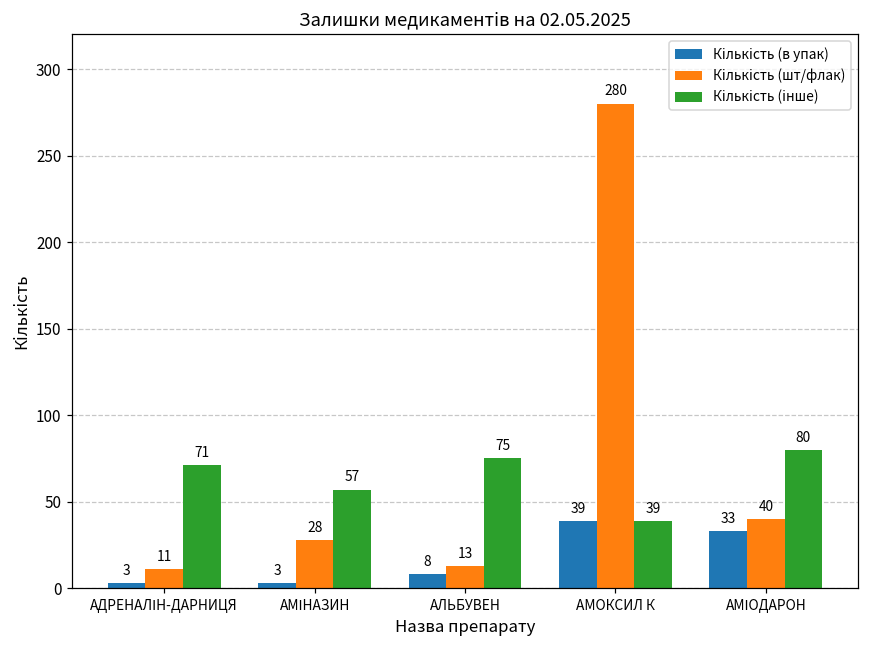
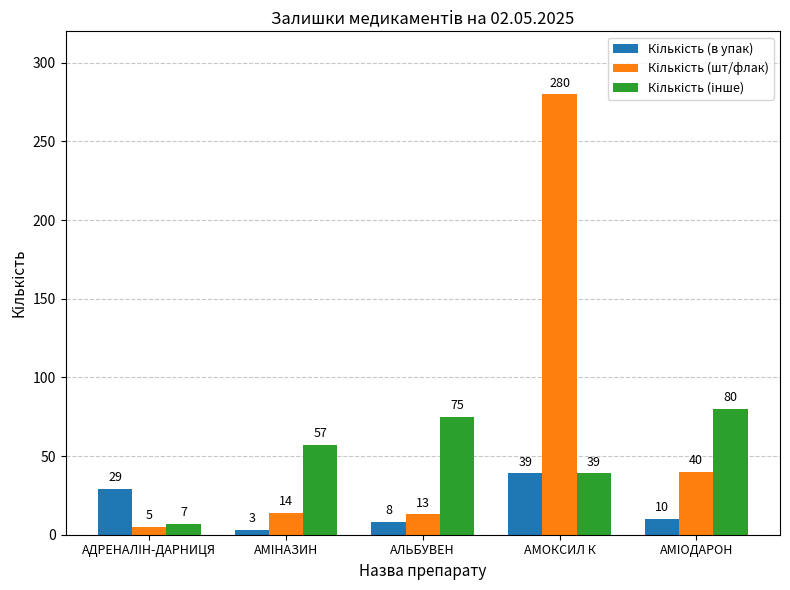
Кількість (в упак), АДРЕНАЛІН-ДАРНИЦЯ: 3 -> 29
Кількість (шт/флак), АДРЕНАЛІН-ДАРНИЦЯ: 11 -> 5
Кількість (інше), АДРЕНАЛІН-ДАРНИЦЯ: 71 -> 7
Кількість (шт/флак), АМІНАЗИН: 28 -> 14
Кількість (в упак), АМІОДАРОН: 33 -> 10
